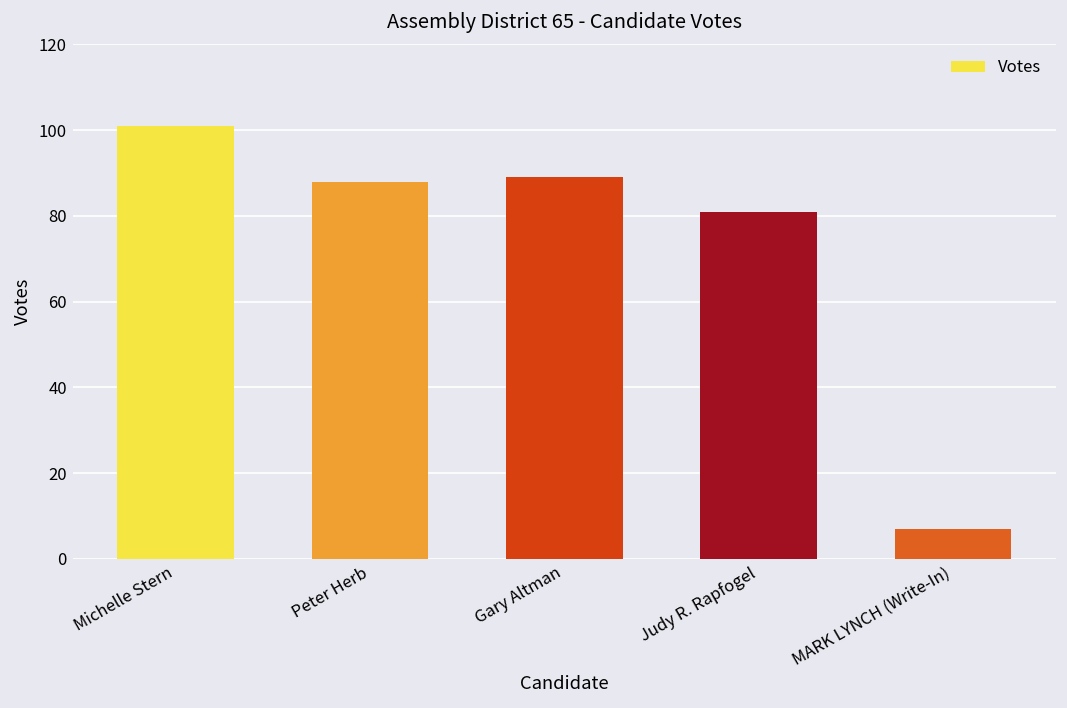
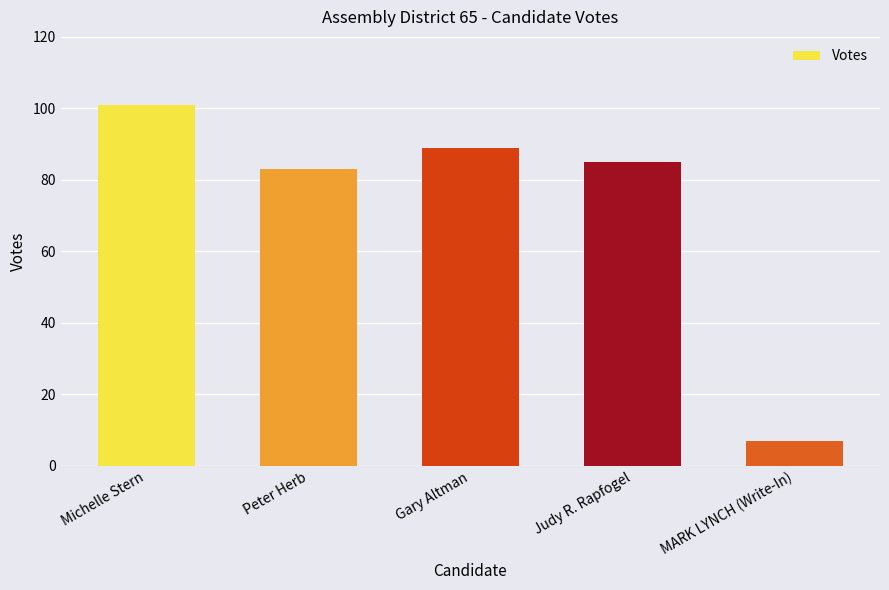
Peter Herb: 88 -> 83
Judy R. Rapfogel: 81 -> 85
